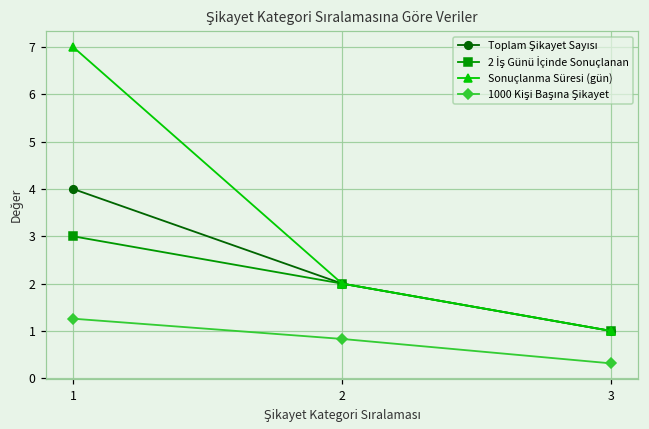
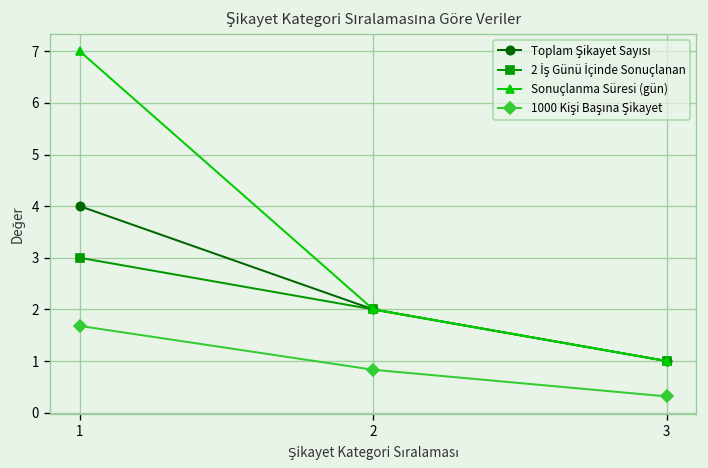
1000 Kişi Başına Şikayet, 1: 1.3 -> 1.7
